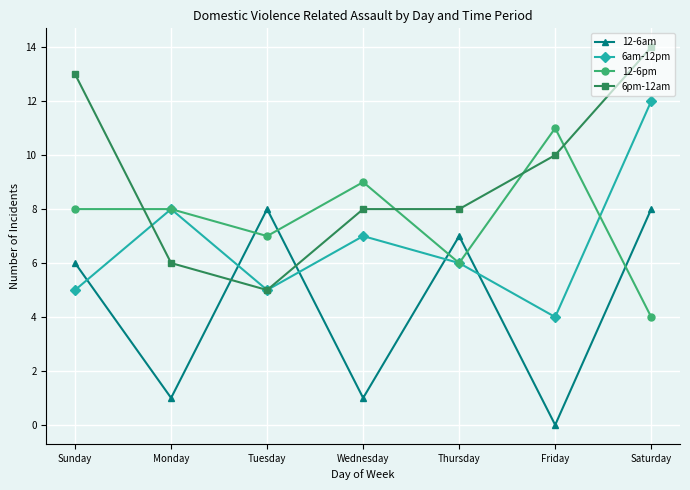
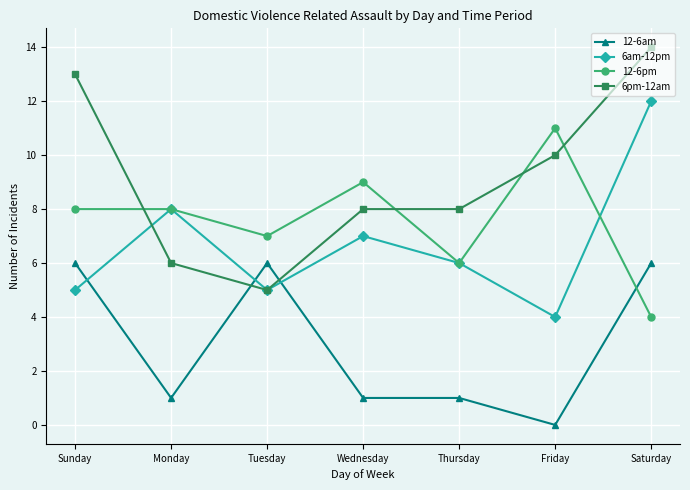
12-6am, Tuesday: 8 -> 6
12-6am, Thursday: 7 -> 1
12-6am, Saturday: 8 -> 6
